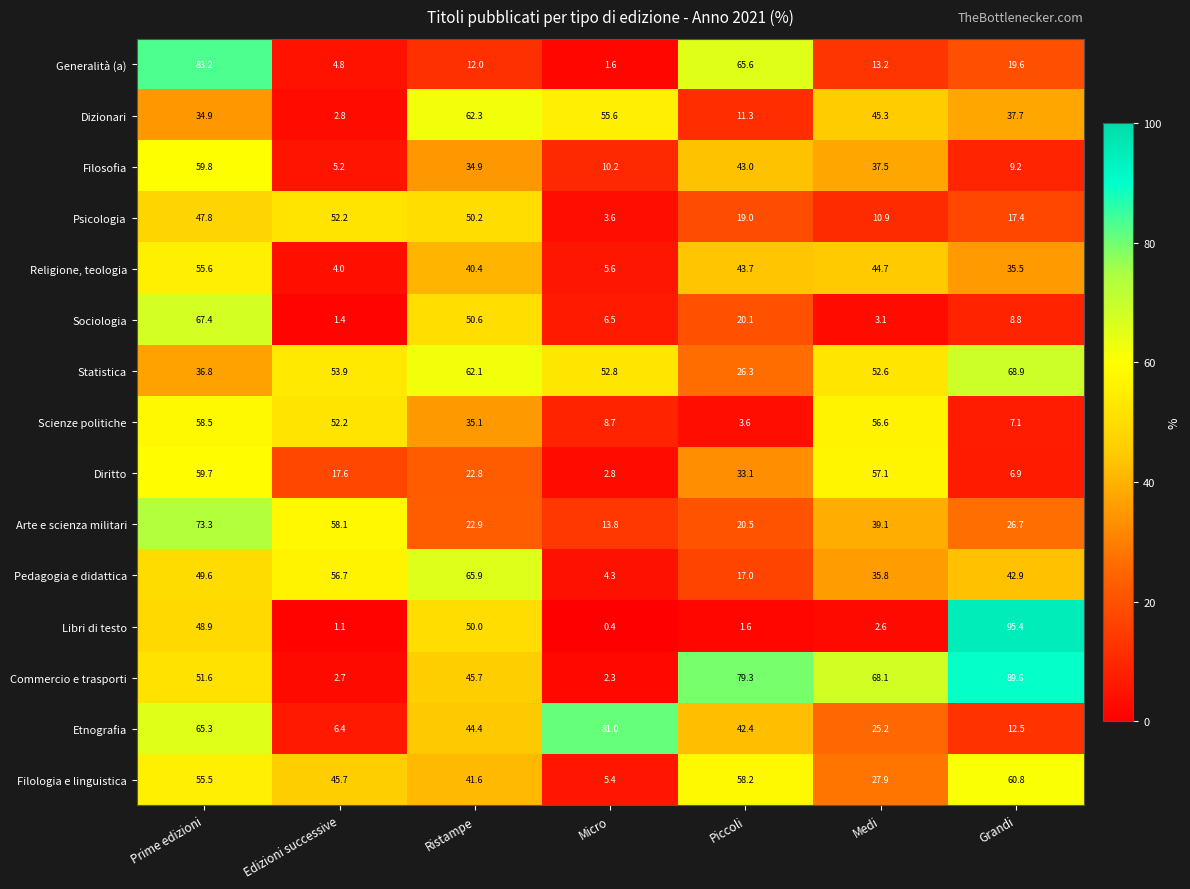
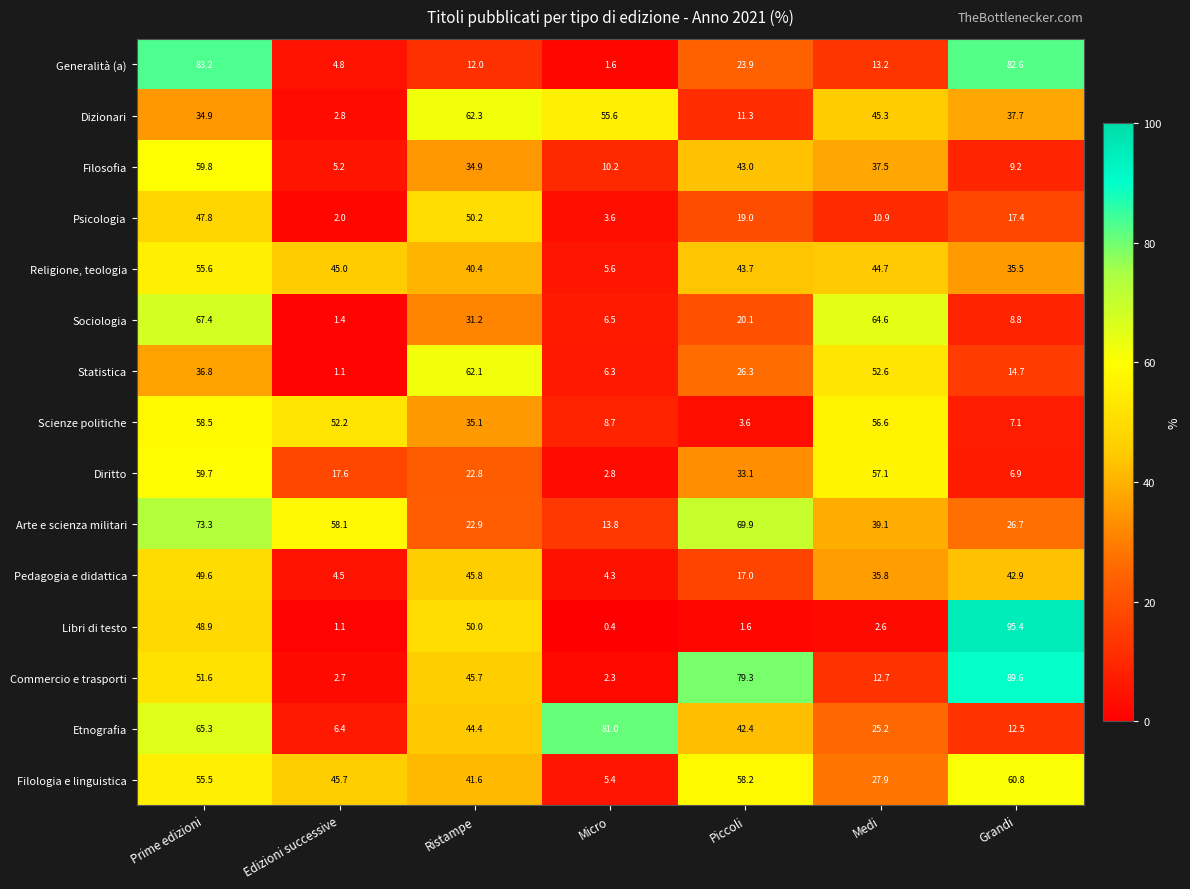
Generalità (a), Piccoli: 65.6 -> 23.9
Generalità (a), Grandi: 19.6 -> 82.6
Psicologia, Edizioni successive: 52.2 -> 2.0
Religione, teologia, Edizioni successive: 4.0 -> 45.0
Sociologia, Ristampe: 50.6 -> 31.2
Sociologia, Medi: 3.1 -> 64.6
Statistica, Edizioni successive: 53.9 -> 1.1
Statistica, Micro: 52.8 -> 6.3
Statistica, Grandi: 68.9 -> 14.7
Arte e scienza militari, Piccoli: 20.5 -> 69.9
Pedagogia e didattica, Edizioni successive: 56.7 -> 4.5
Pedagogia e didattica, Ristampe: 65.9 -> 45.8
Commercio e trasporti, Medi: 68.1 -> 12.7
